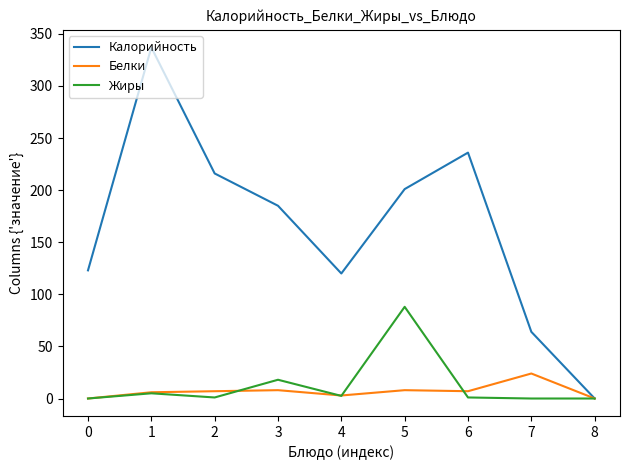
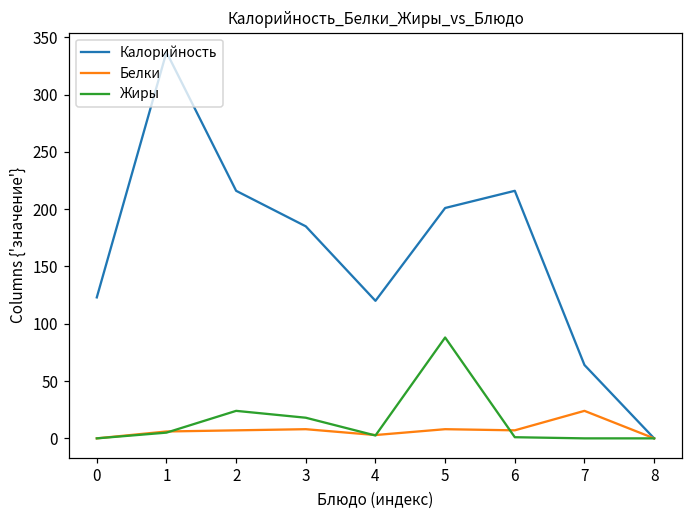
Жиры, 2: 1 -> 24
Калорийность, 6: 236 -> 216
